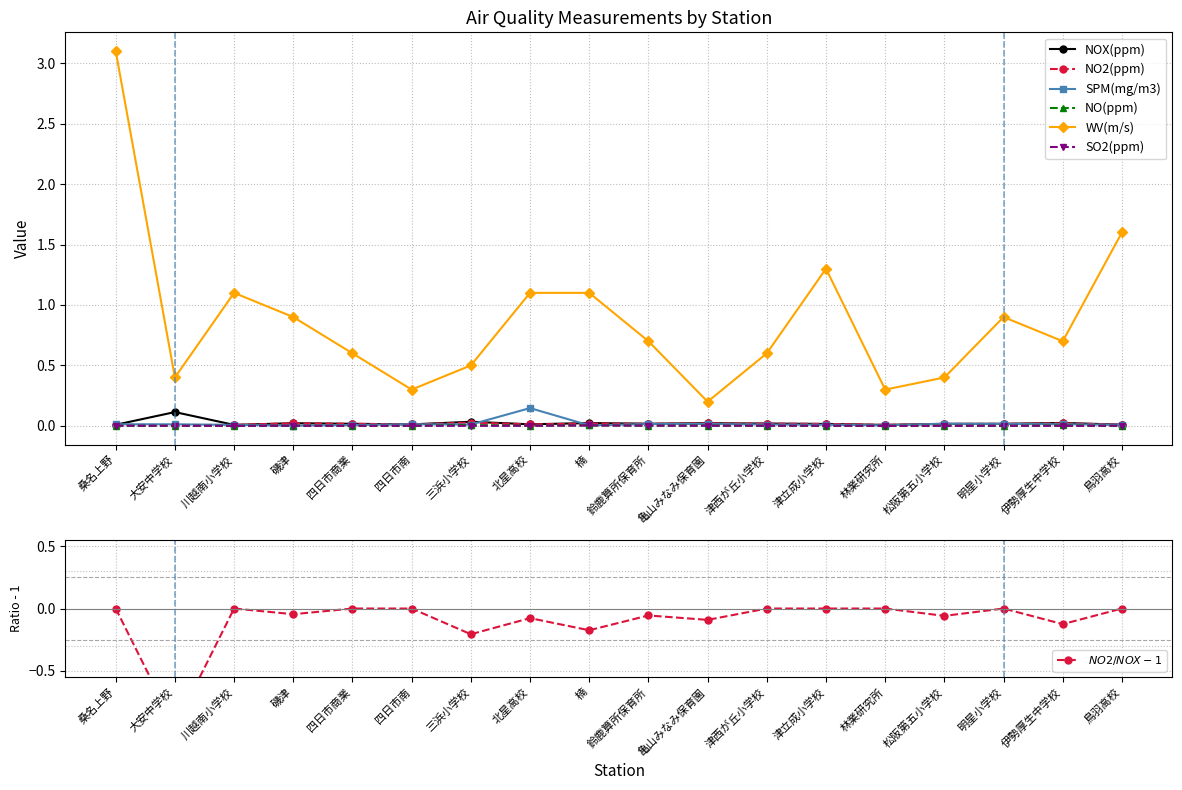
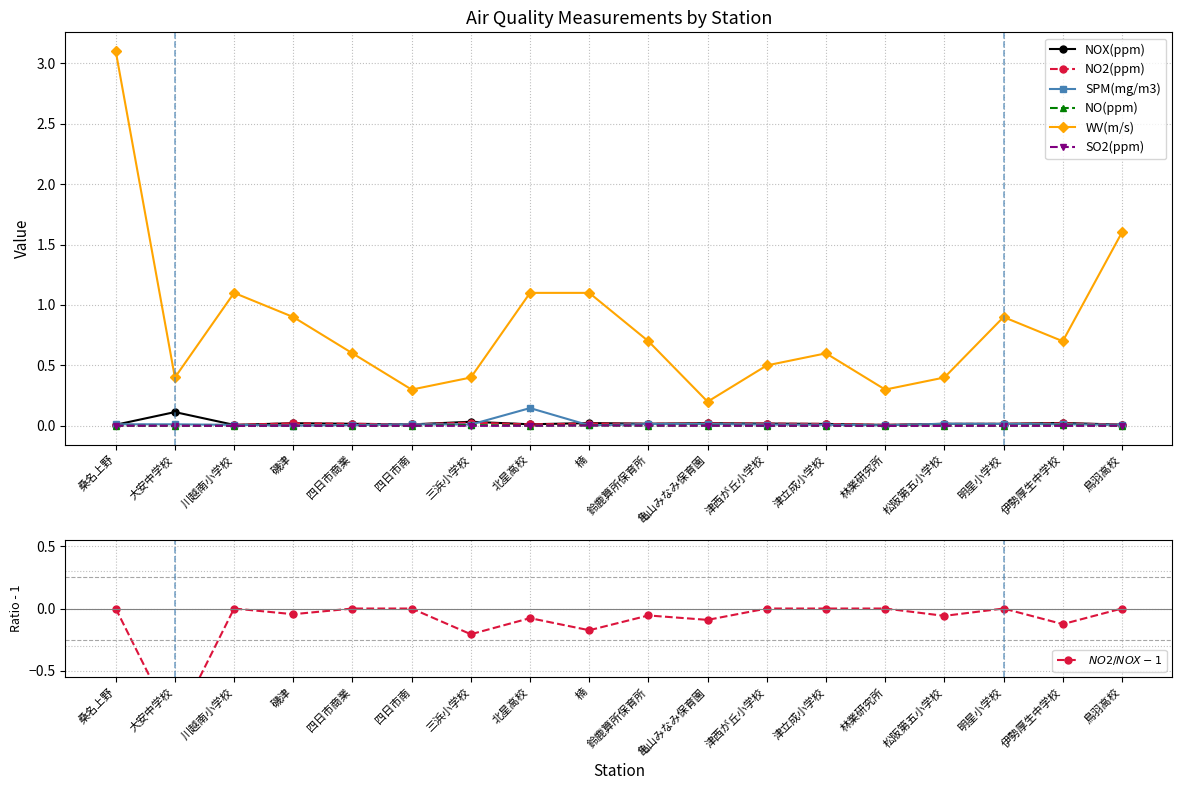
Air Quality Measurements by Station, WV(m/s), 三浜小学校: 0.5 -> 0.4
Air Quality Measurements by Station, WV(m/s), 津西が丘小学校: 0.6 -> 0.5
Air Quality Measurements by Station, WV(m/s), 津立成小学校: 1.3 -> 0.6
